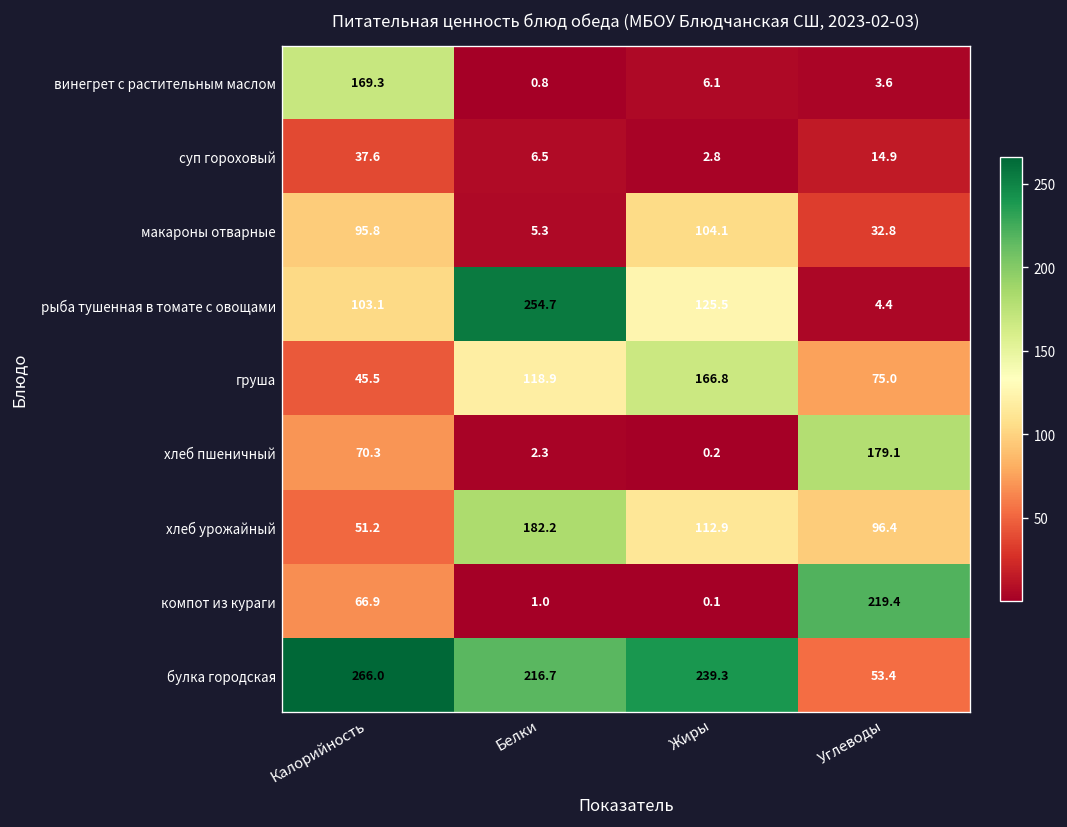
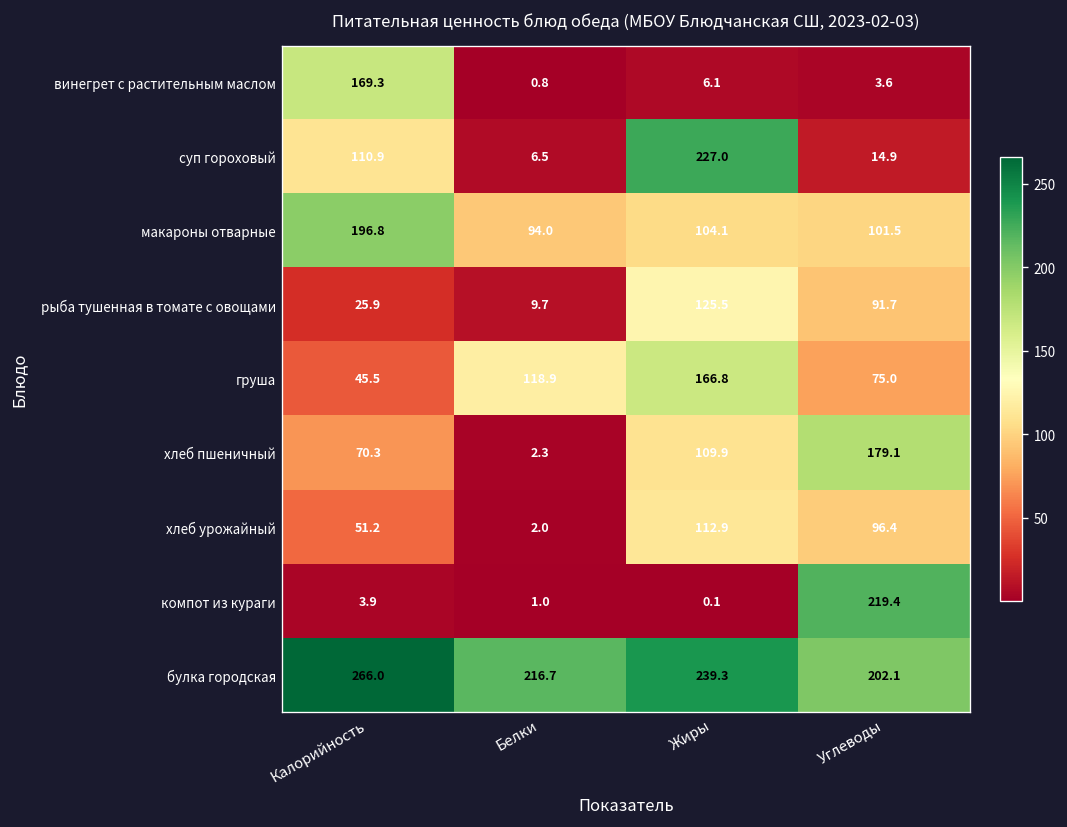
суп гороховый, Калорийность: 37.6 -> 110.9
суп гороховый, Жиры: 2.8 -> 227.0
макароны отварные, Калорийность: 95.8 -> 196.8
макароны отварные, Белки: 5.3 -> 94.0
макароны отварные, Углеводы: 32.8 -> 101.5
рыба тушенная в томате с овощами, Калорийность: 103.1 -> 25.9
рыба тушенная в томате с овощами, Белки: 254.7 -> 9.7
рыба тушенная в томате с овощами, Углеводы: 4.4 -> 91.7
хлеб пшеничный, Жиры: 0.2 -> 109.9
хлеб урожайный, Белки: 182.2 -> 2.0
компот из кураги, Калорийность: 66.9 -> 3.9
булка городская, Углеводы: 53.4 -> 202.1
